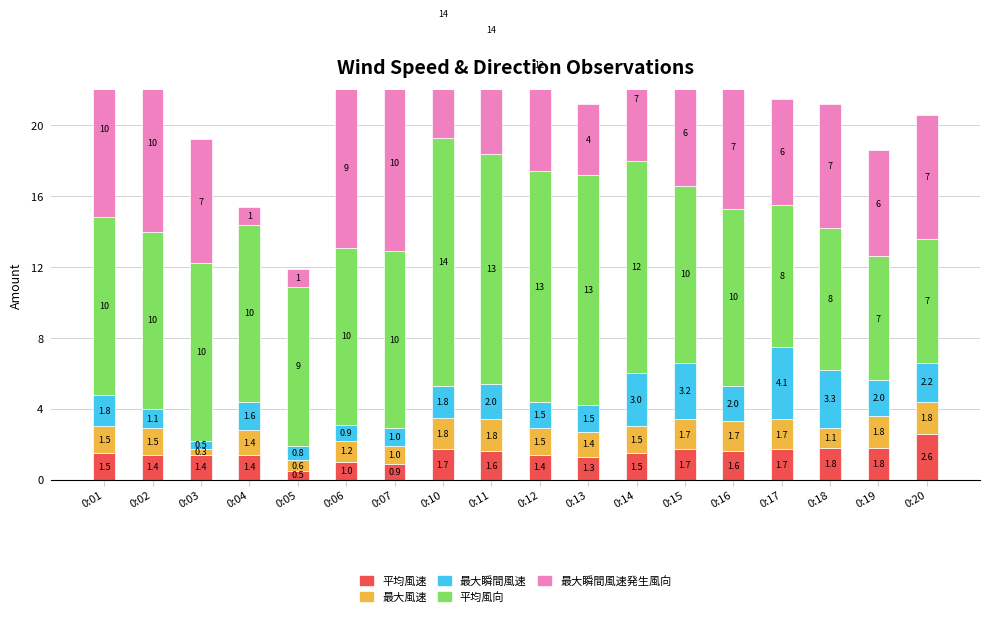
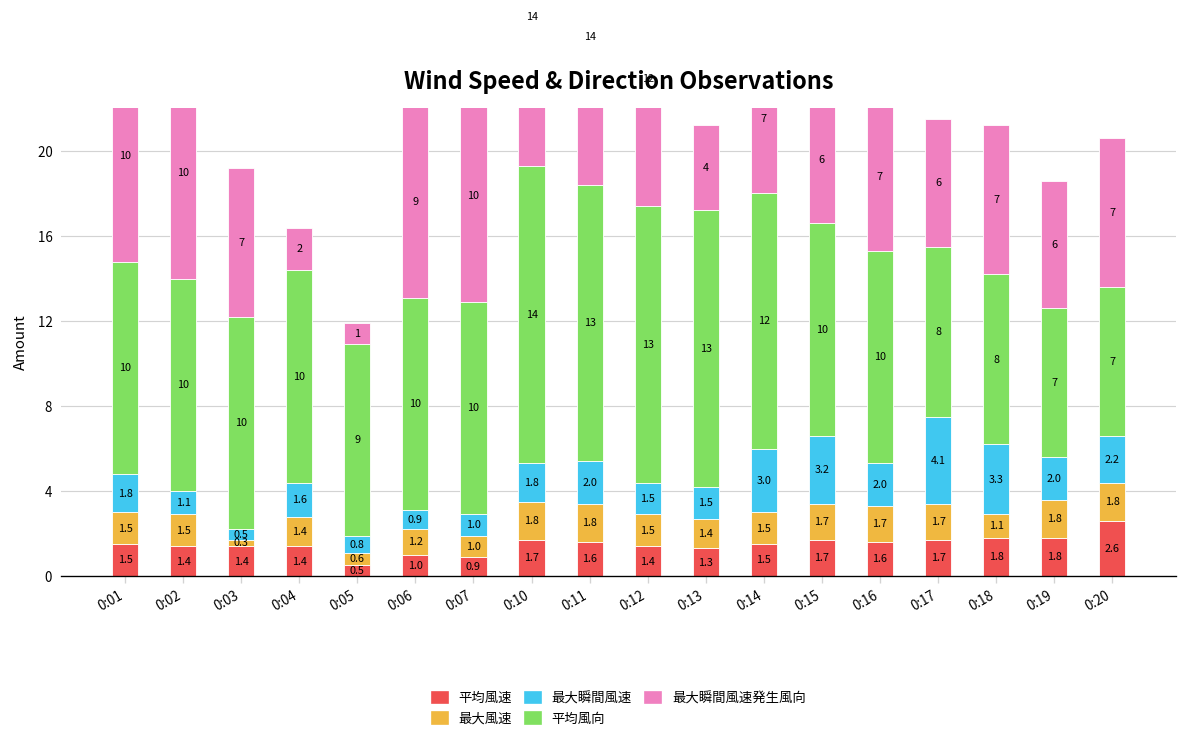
最大瞬間風速発生風向, 0:04: 1 -> 2
